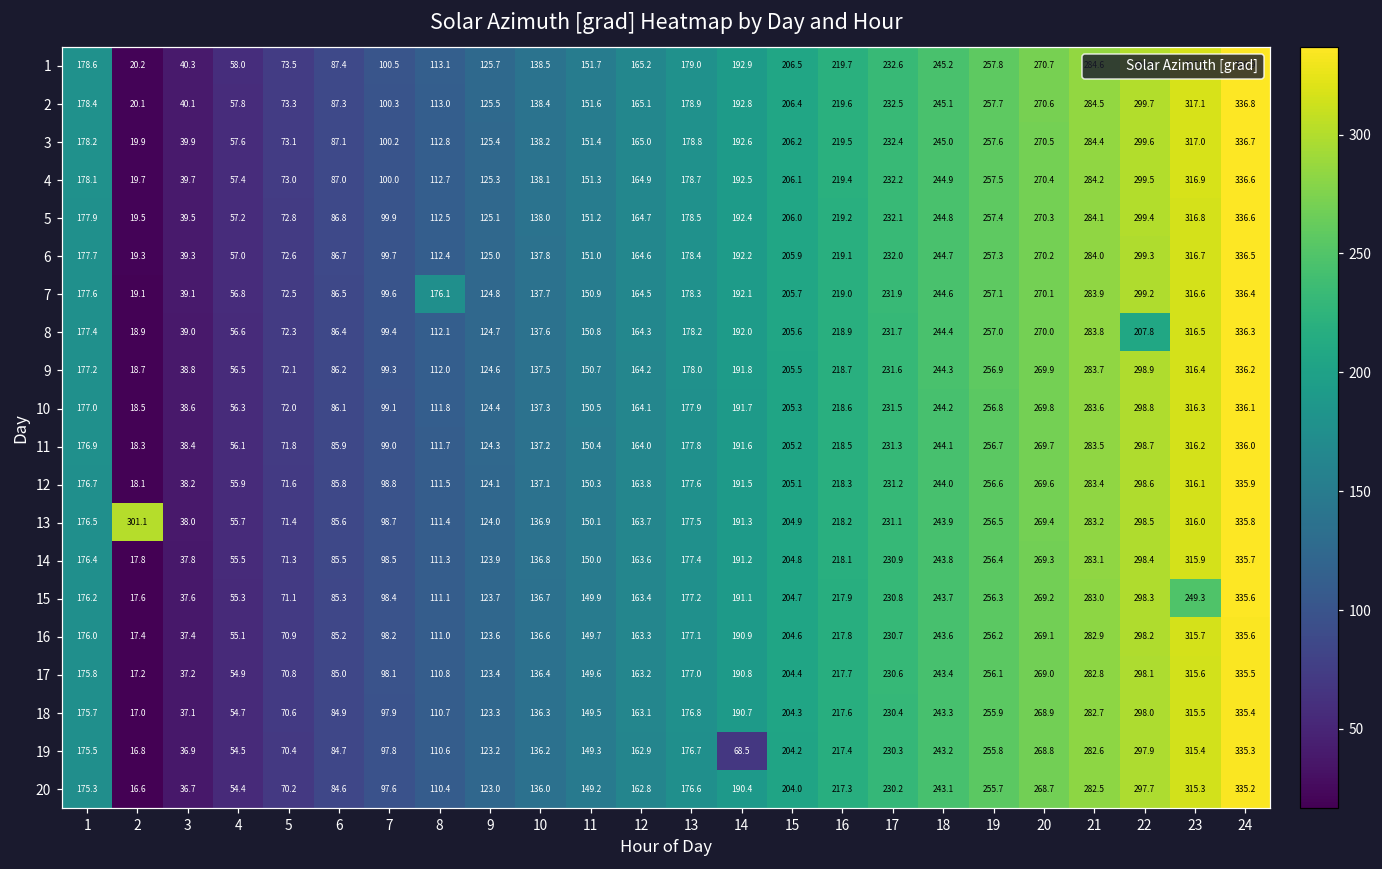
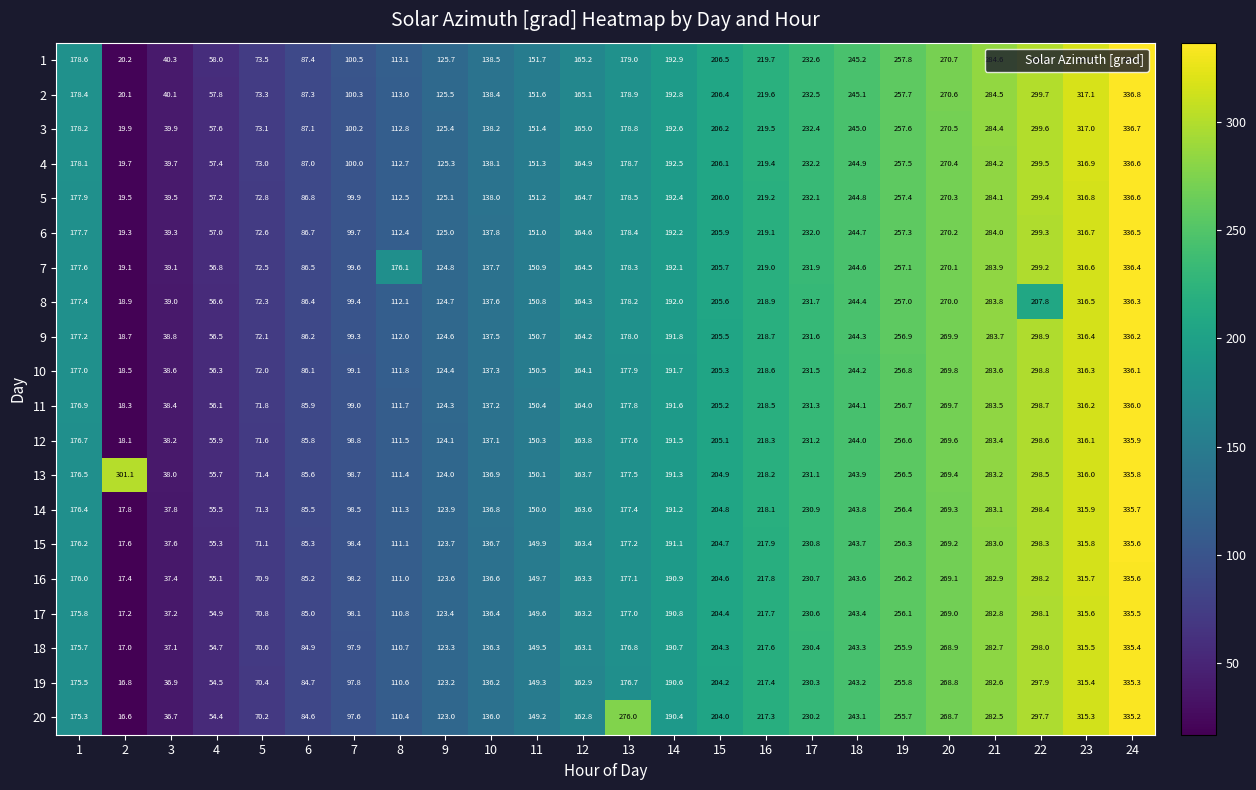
15, 23: 249.3 -> 315.8
19, 14: 68.5 -> 190.6
20, 13: 176.6 -> 276.0
